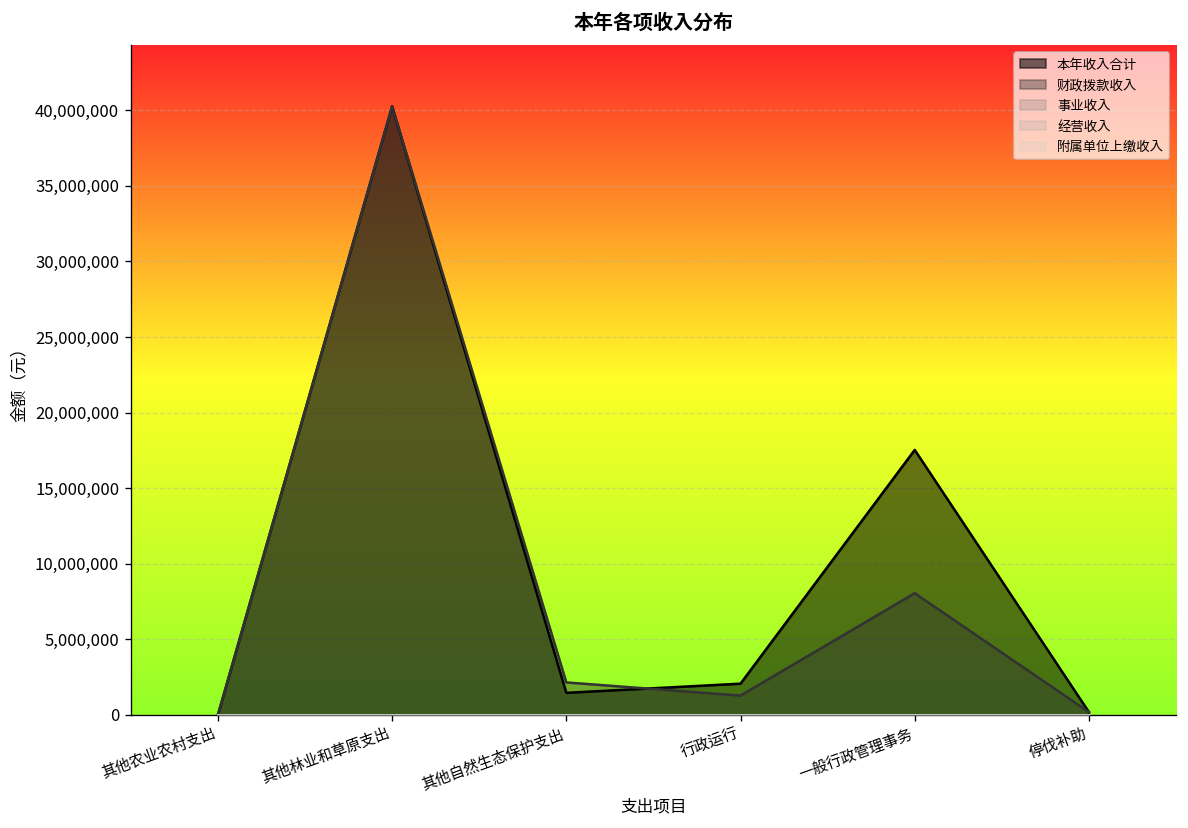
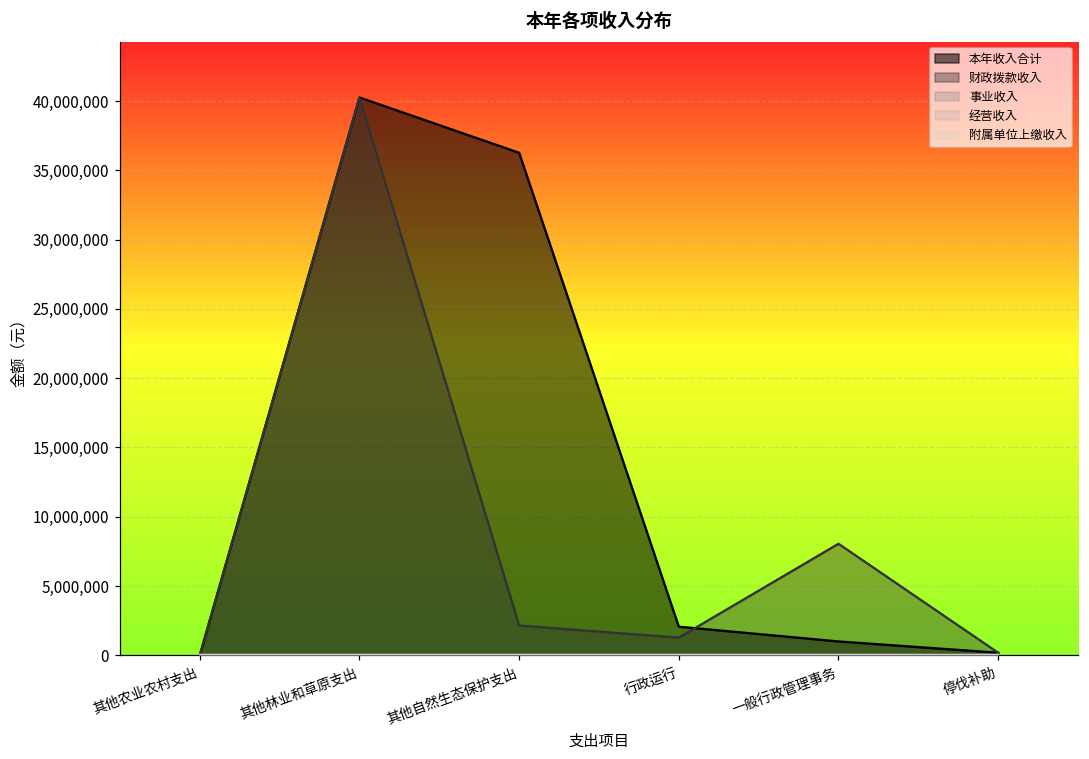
本年收入合计, 其他自然生态保护支出: 1,500,000 -> 36,300,000
本年收入合计, 一般行政管理事务: 17,500,000 -> 1,000,000
